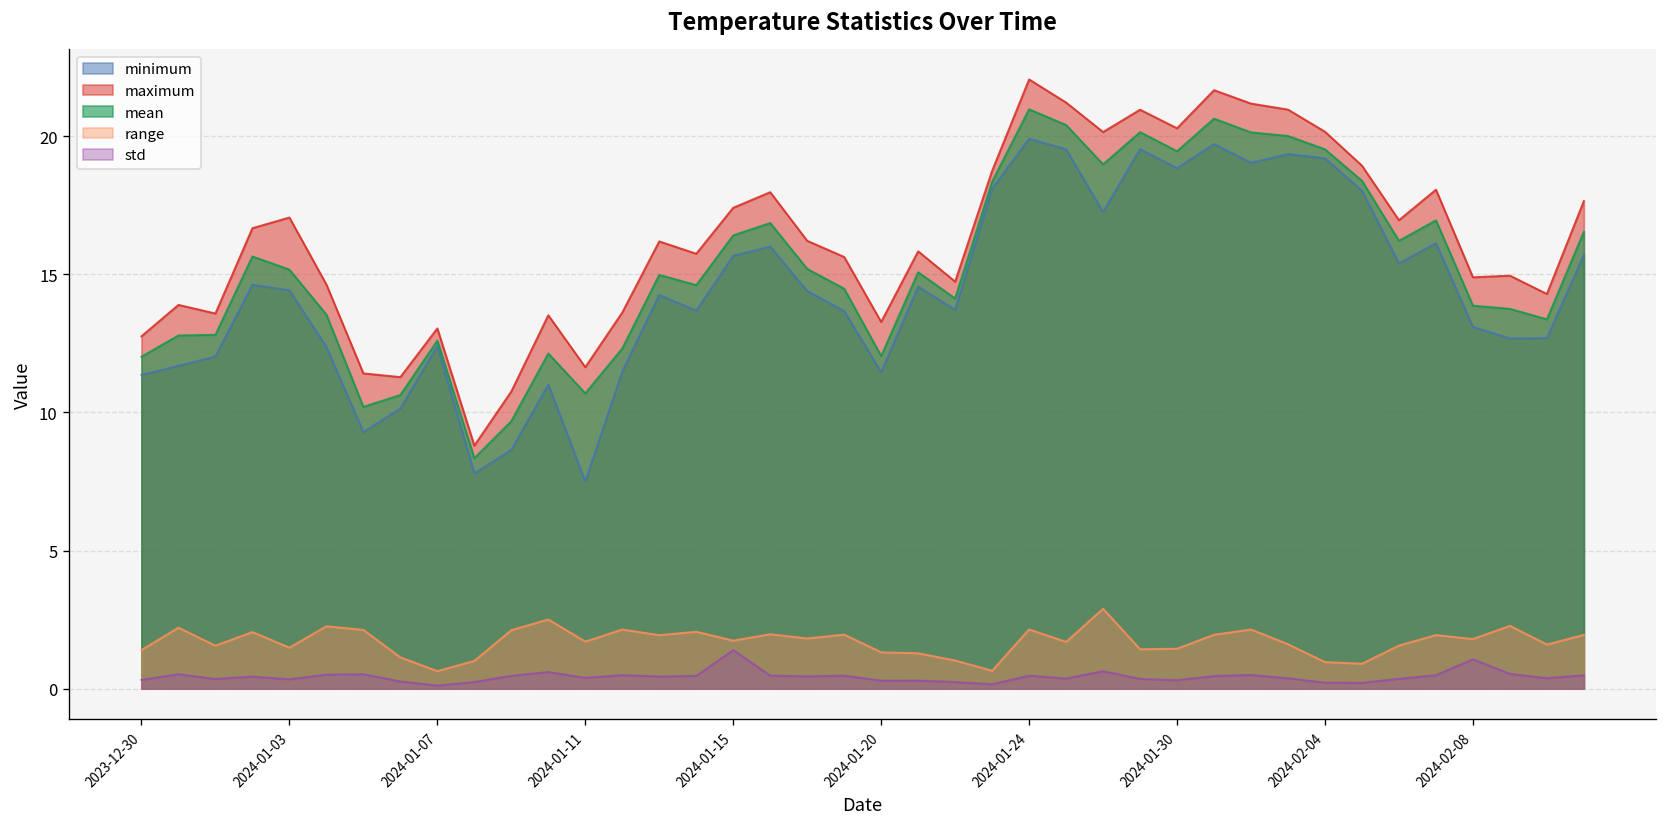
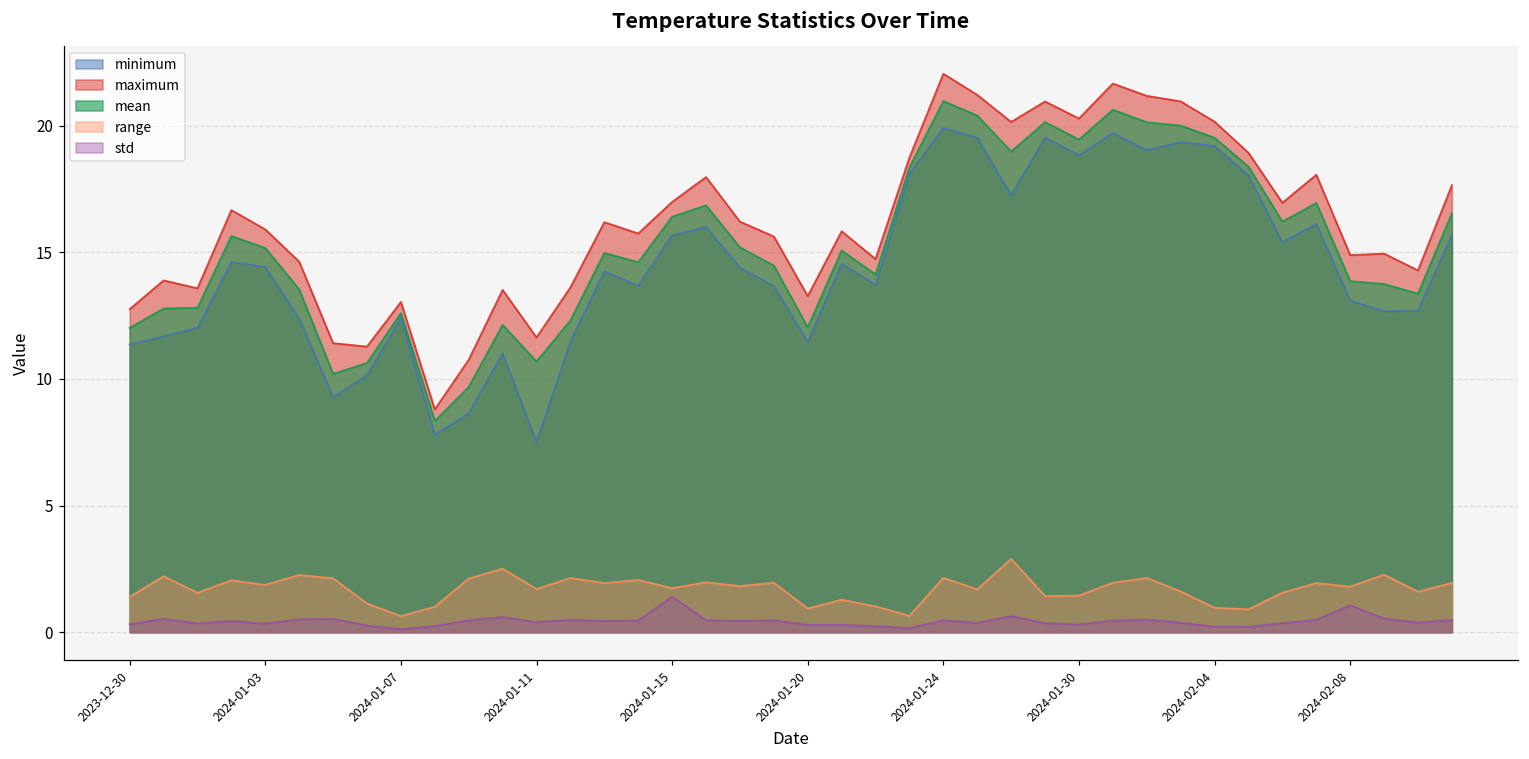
maximum, 2024-01-03: 17.1 -> 15.9
range, 2024-01-03: 1.5 -> 1.9
maximum, 2024-01-15: 17.4 -> 17.0
range, 2024-01-20: 1.3 -> 0.9
